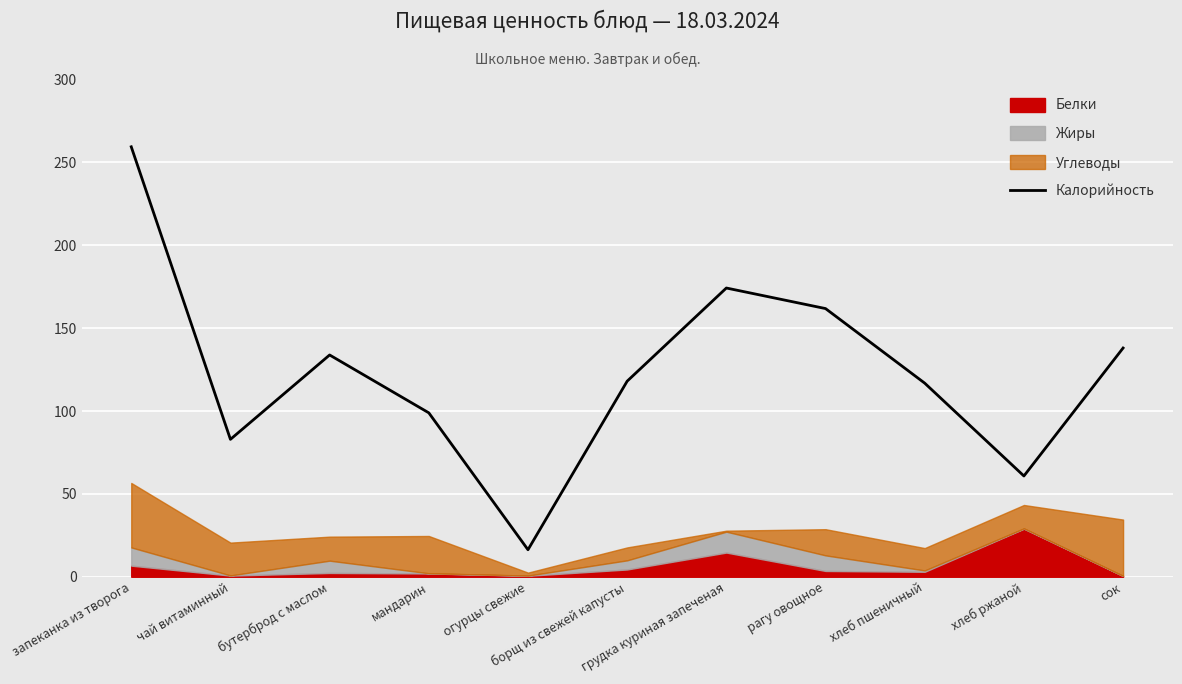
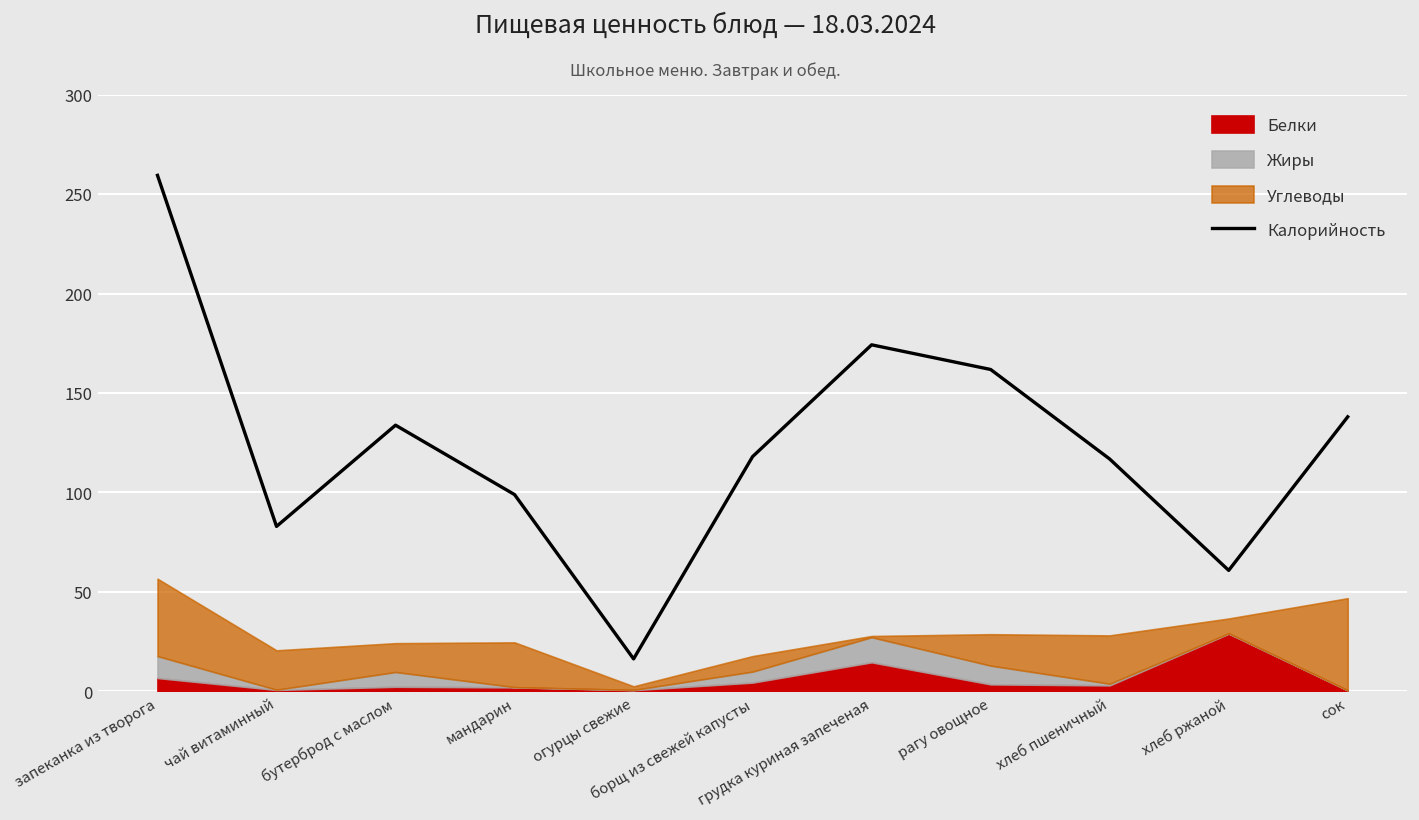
Углеводы, хлеб пшеничный: 14 -> 24
Углеводы, хлеб ржаной: 14 -> 7
Углеводы, сок: 34 -> 46
